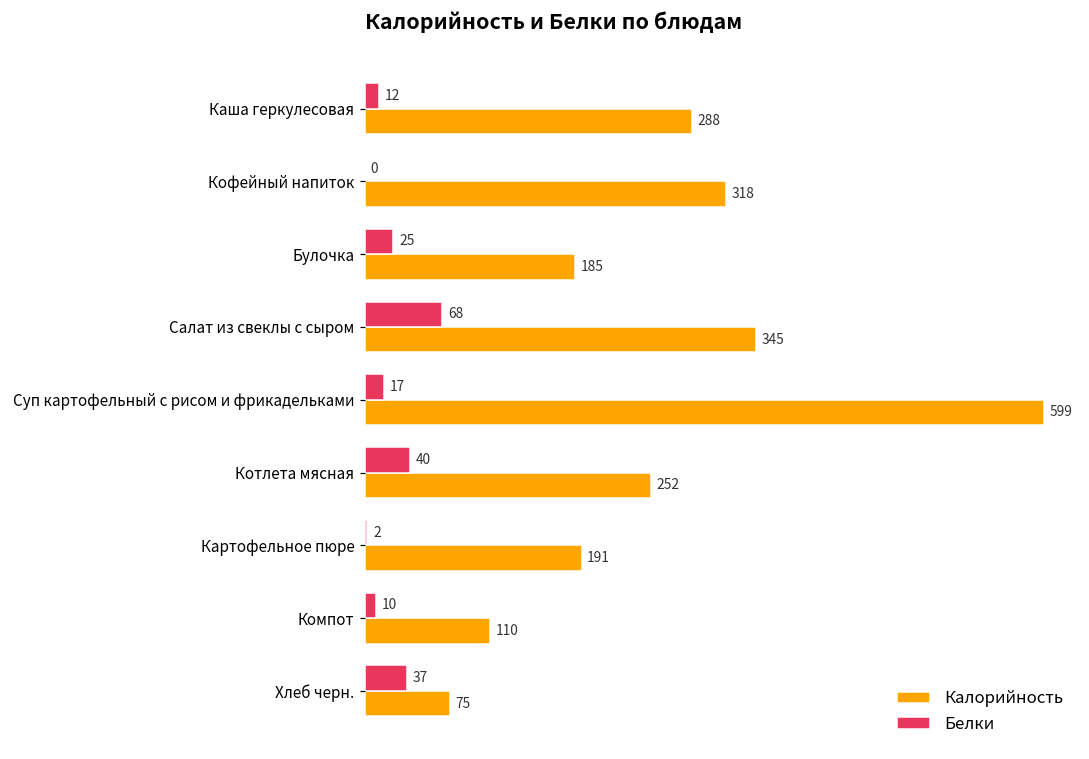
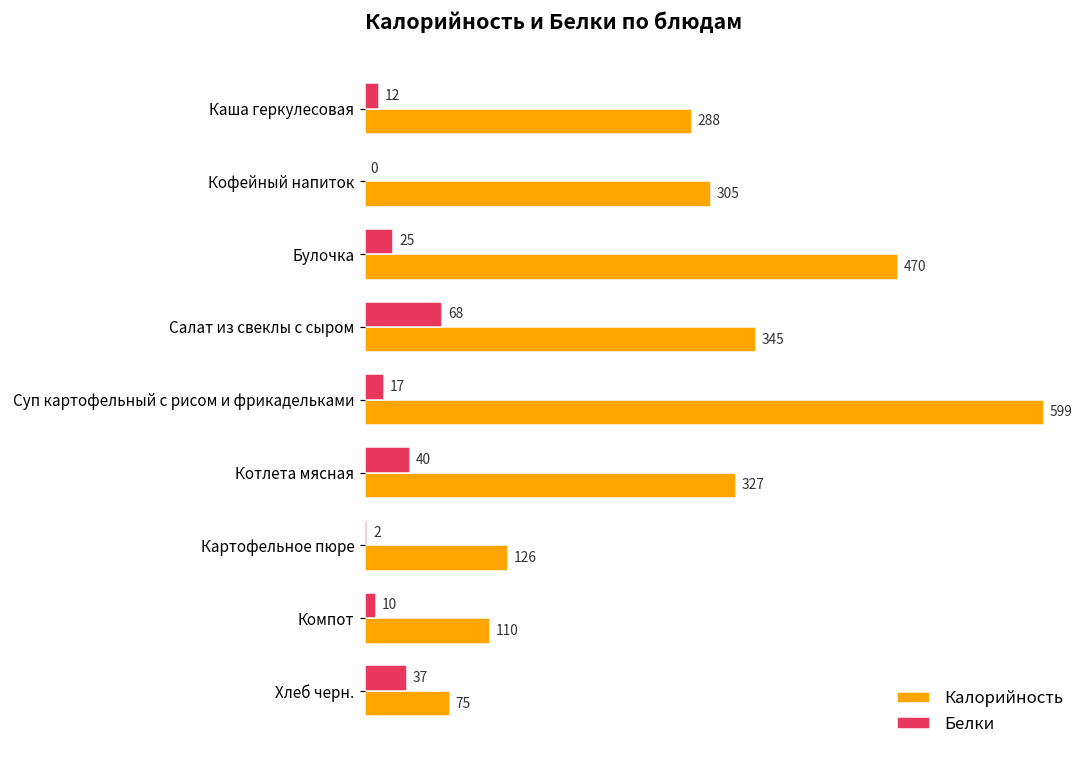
Калорийность, Кофейный напиток: 318 -> 305
Калорийность, Булочка: 185 -> 470
Калорийность, Котлета мясная: 252 -> 327
Калорийность, Картофельное пюре: 191 -> 126
